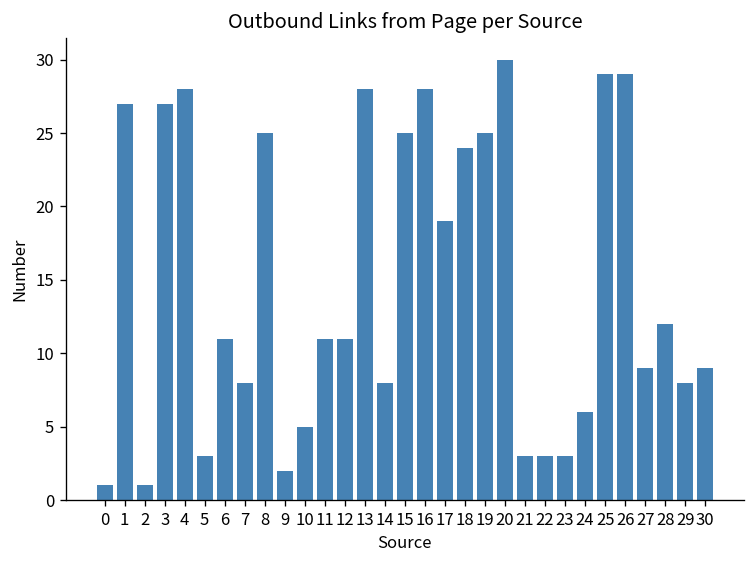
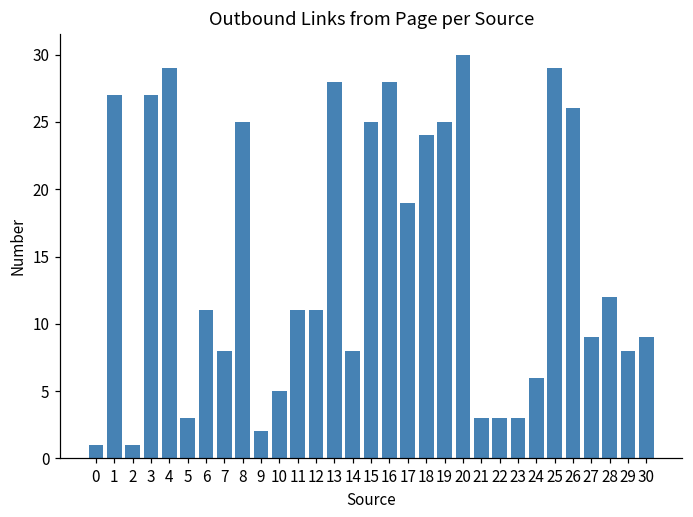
4: 28 -> 29
26: 29 -> 26
